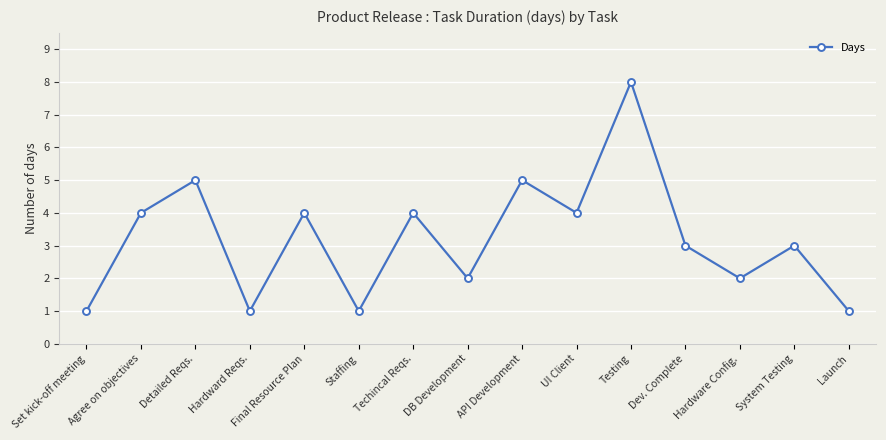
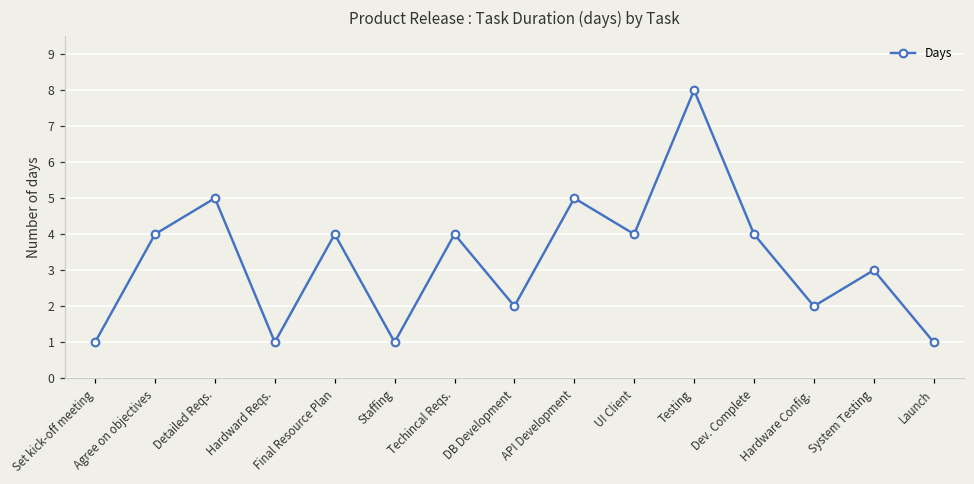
Dev. Complete: 3 -> 4
